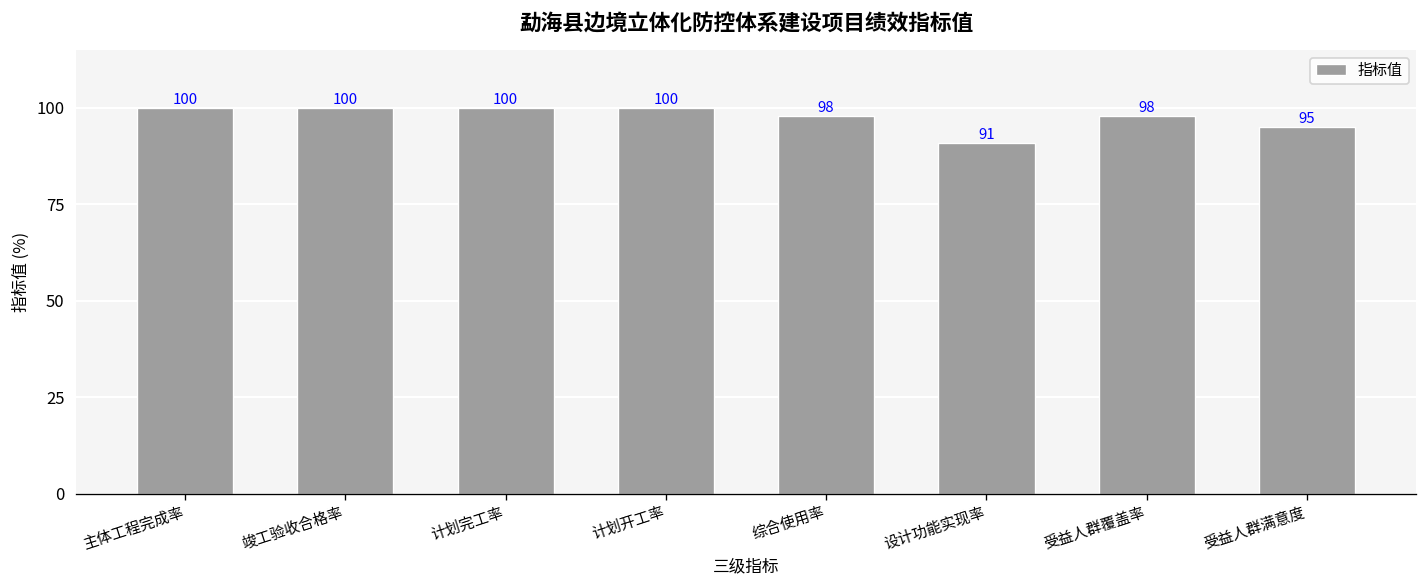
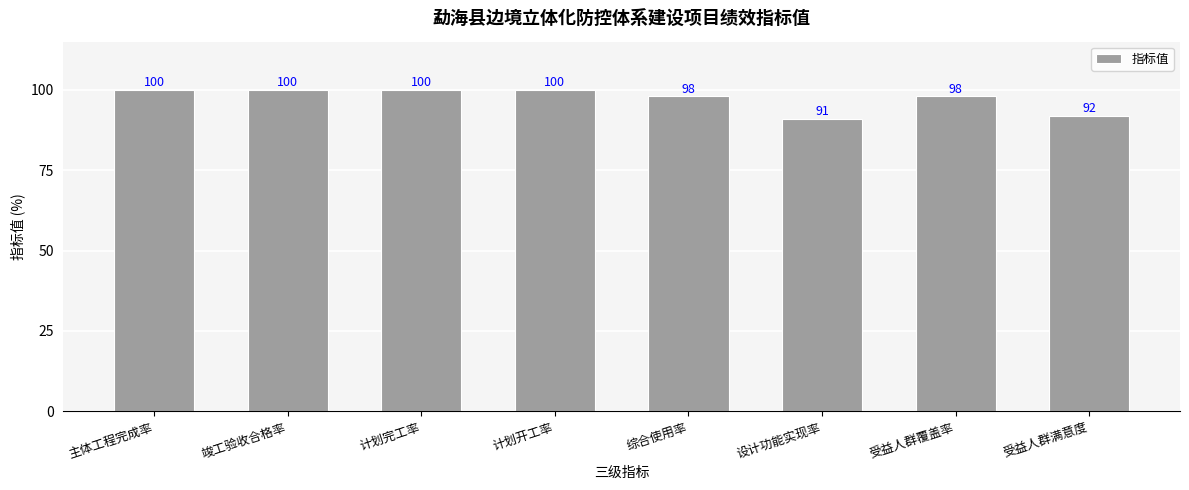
受益人群满意度: 95 -> 92
